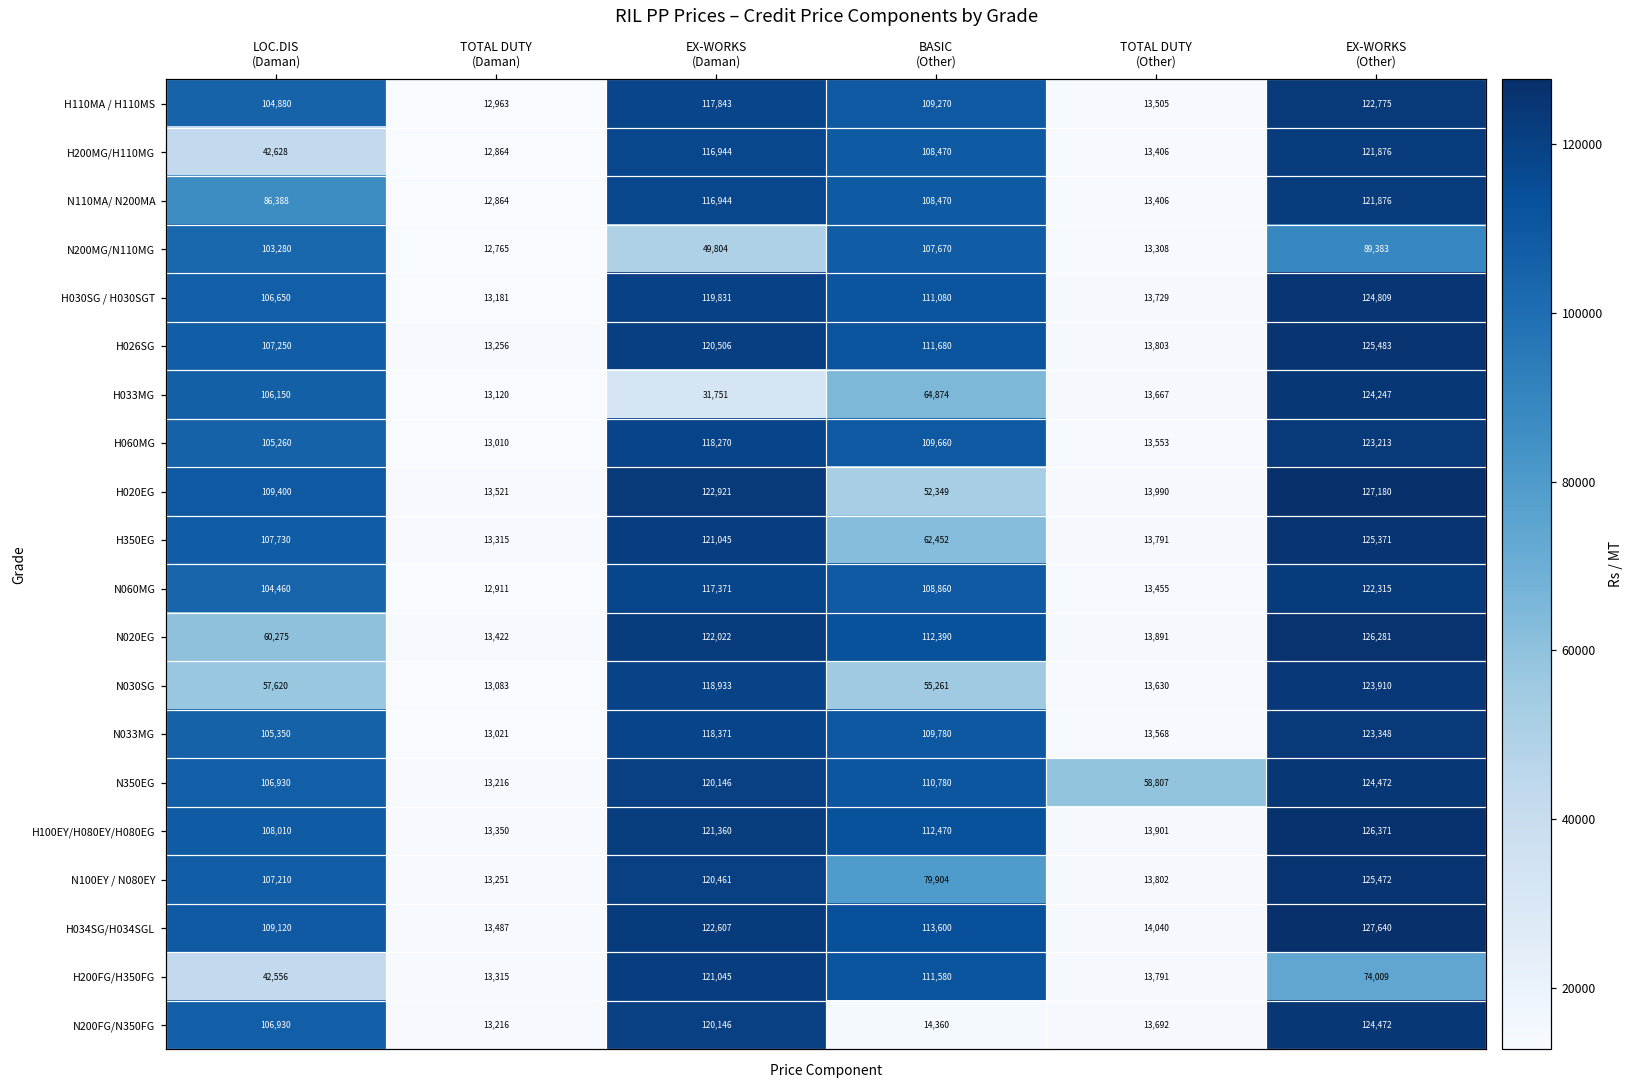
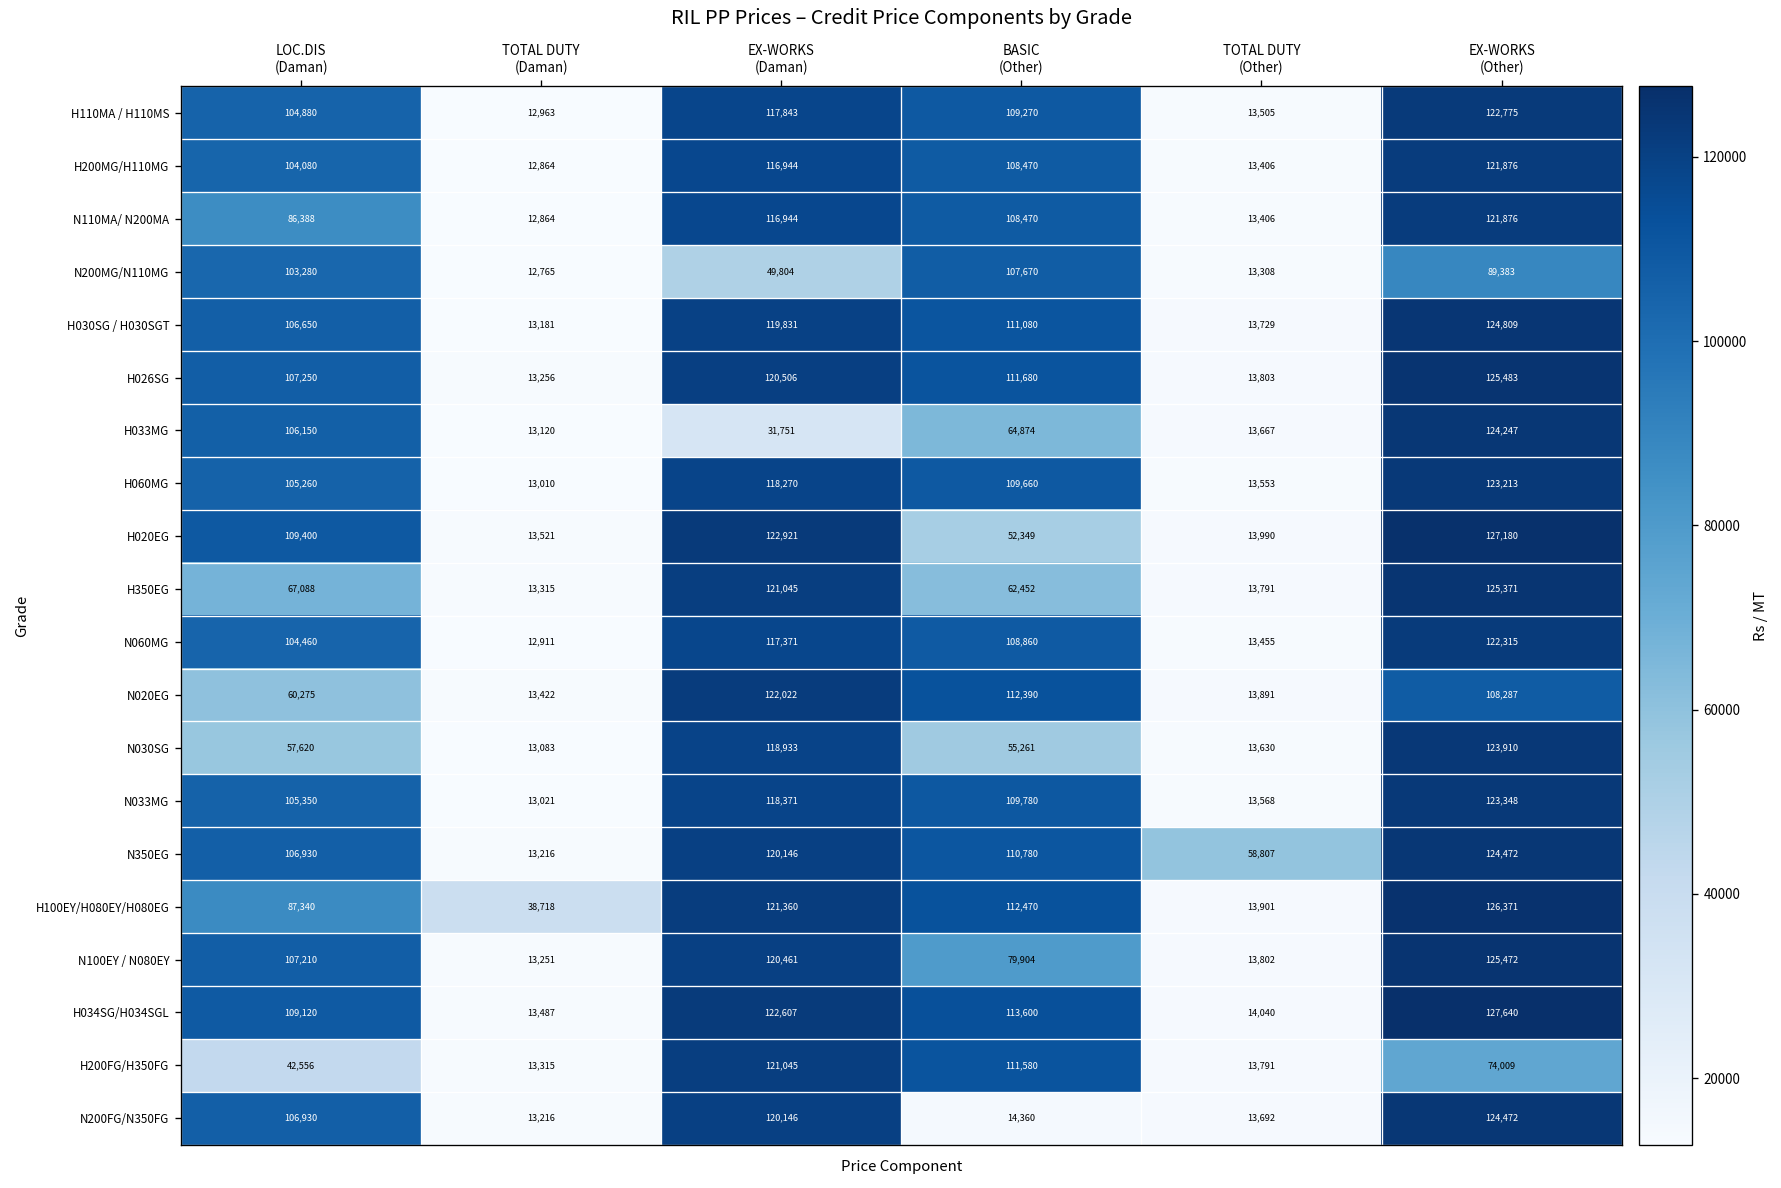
H200MG/H110MG, LOC.DIS (Daman): 42,628 -> 104,080
H350EG, LOC.DIS (Daman): 107,730 -> 67,088
N020EG, EX-WORKS (Other): 126,281 -> 108,287
H100EY/H080EY/H080EG, LOC.DIS (Daman): 108,010 -> 87,340
H100EY/H080EY/H080EG, TOTAL DUTY (Daman): 13,350 -> 38,718
